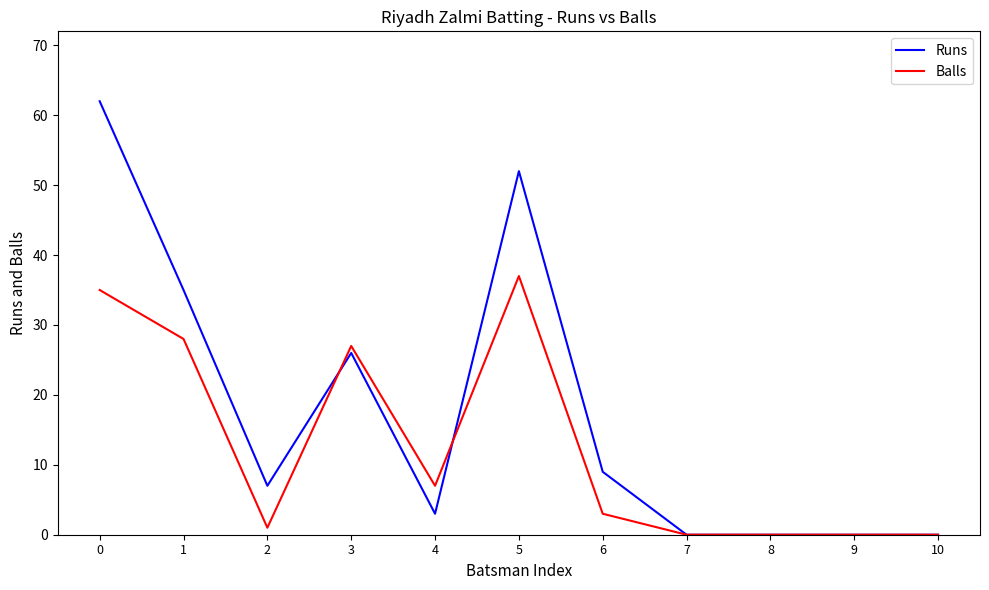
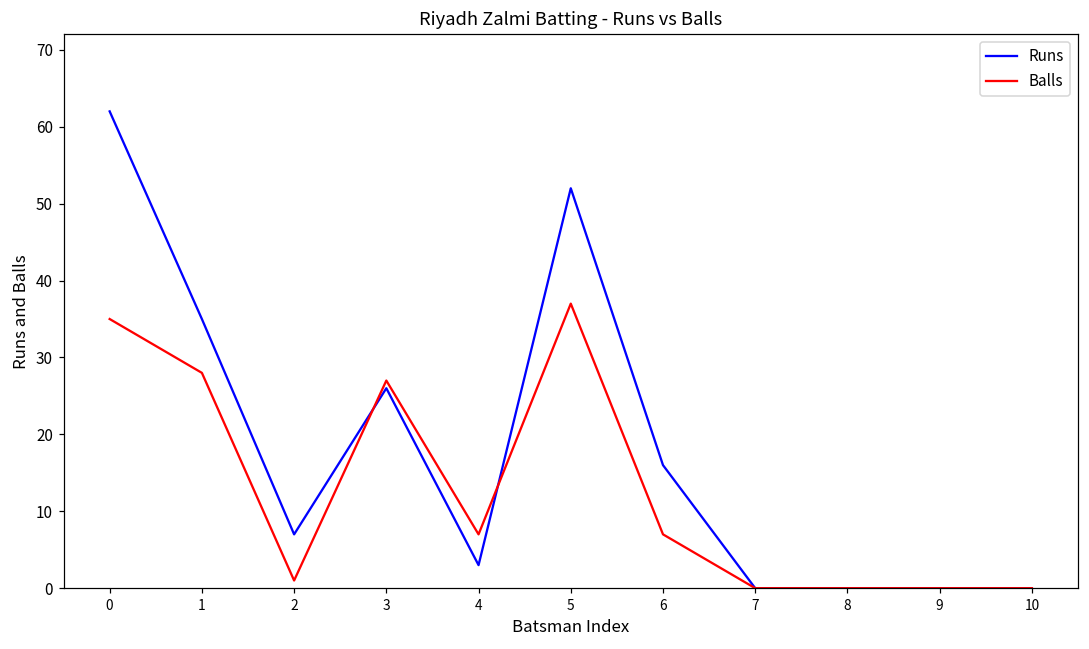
Runs, 6: 9 -> 16
Balls, 6: 3 -> 7
